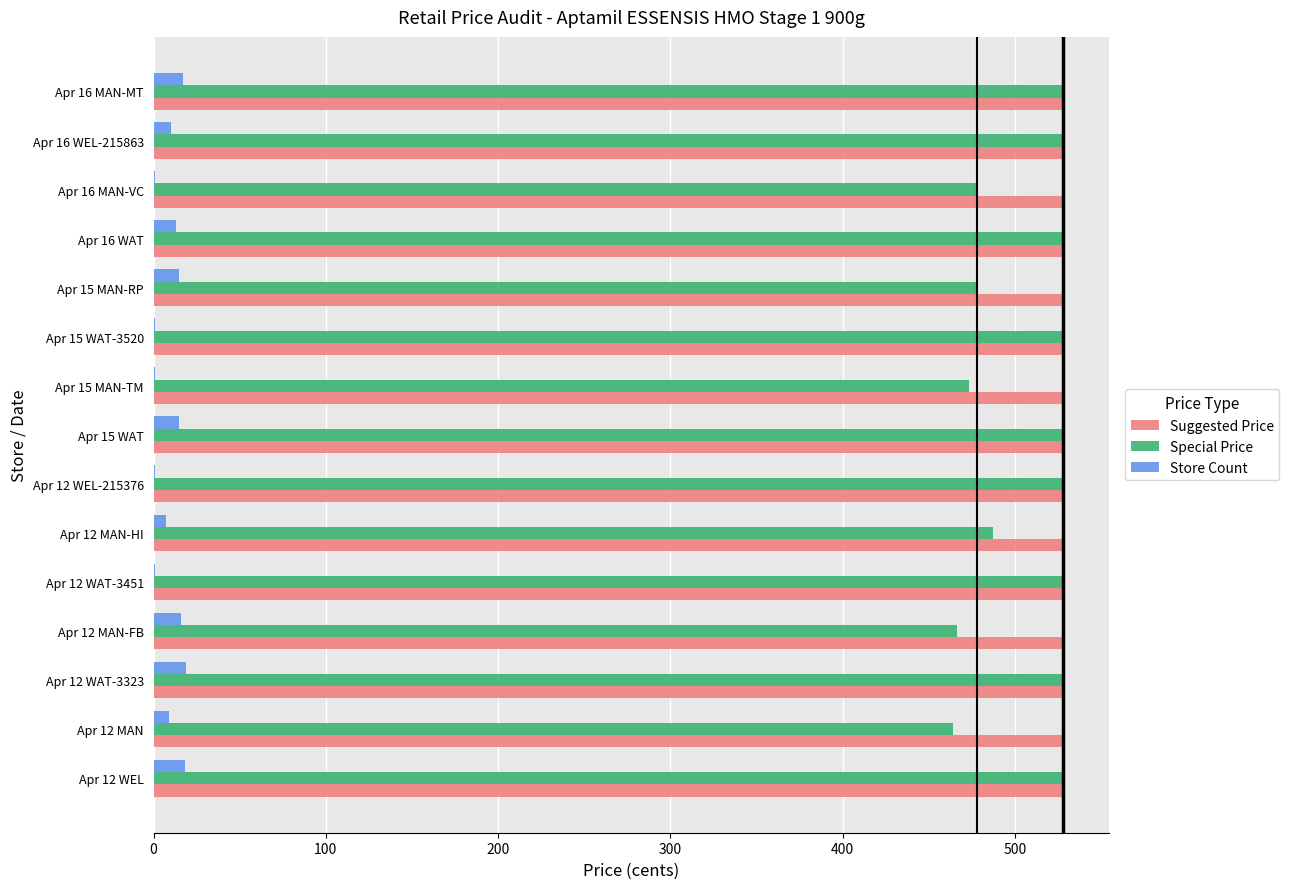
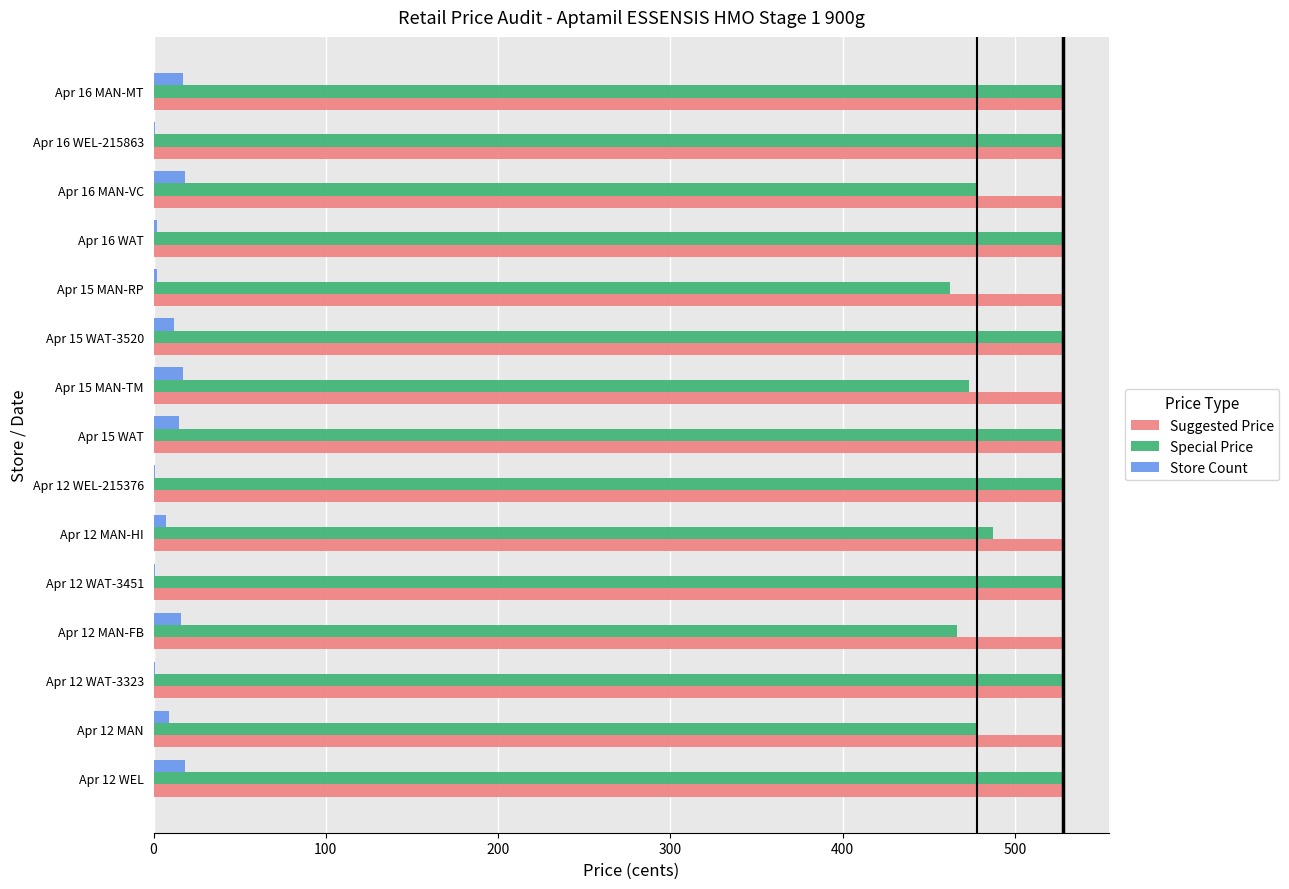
Store Count, Apr 16 WEL-215863: 10 -> 1
Store Count, Apr 16 MAN-VC: 1 -> 18
Store Count, Apr 16 WAT: 13 -> 2
Store Count, Apr 15 MAN-RP: 15 -> 2
Special Price, Apr 15 MAN-RP: 478 -> 462
Store Count, Apr 15 WAT-3520: 1 -> 12
Store Count, Apr 15 MAN-TM: 1 -> 17
Store Count, Apr 12 WAT-3323: 19 -> 1
Special Price, Apr 12 MAN: 464 -> 478
